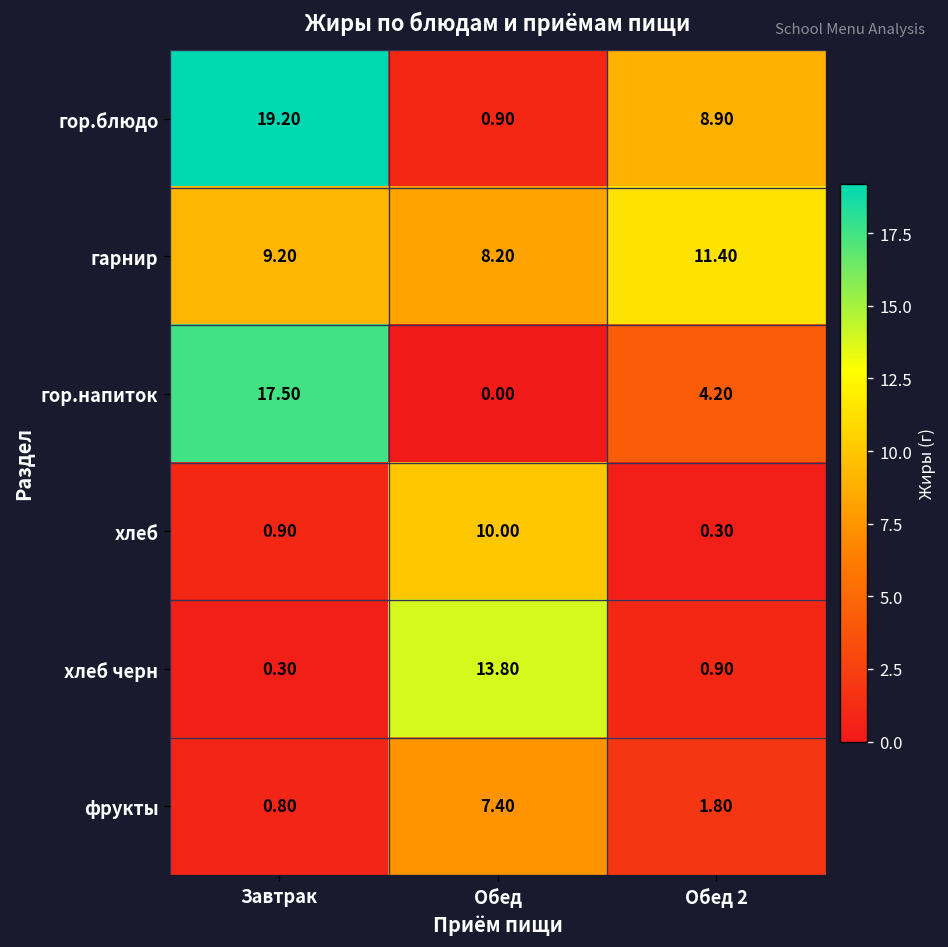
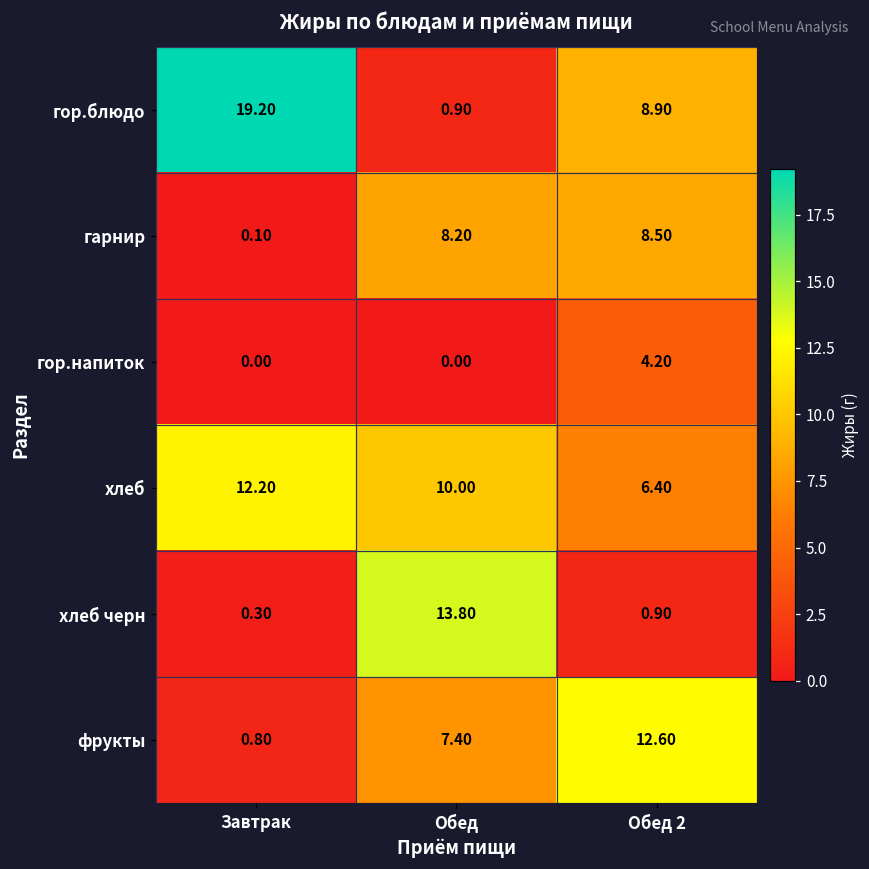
гарнир, Завтрак: 9.20 -> 0.10
гарнир, Обед 2: 11.40 -> 8.50
гор.напиток, Завтрак: 17.50 -> 0.00
хлеб, Завтрак: 0.90 -> 12.20
хлеб, Обед 2: 0.30 -> 6.40
фрукты, Обед 2: 1.80 -> 12.60
